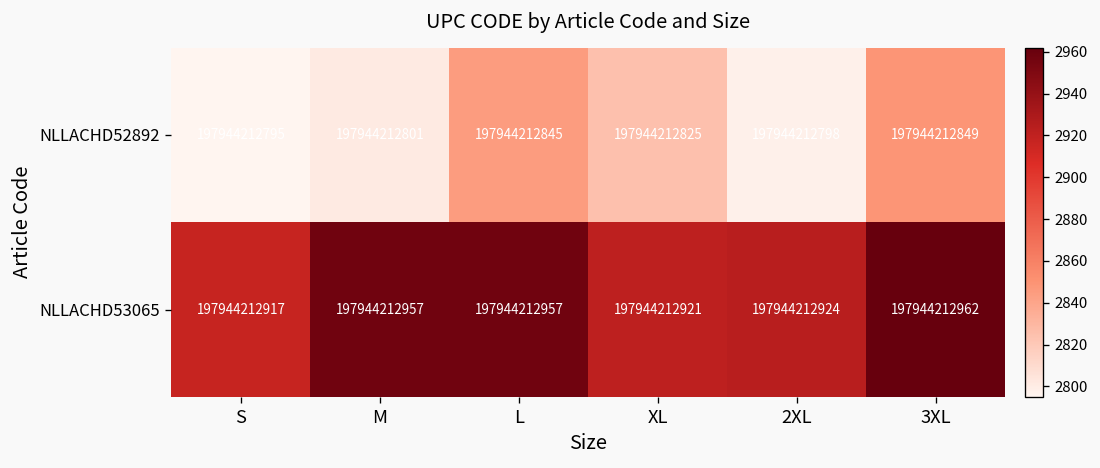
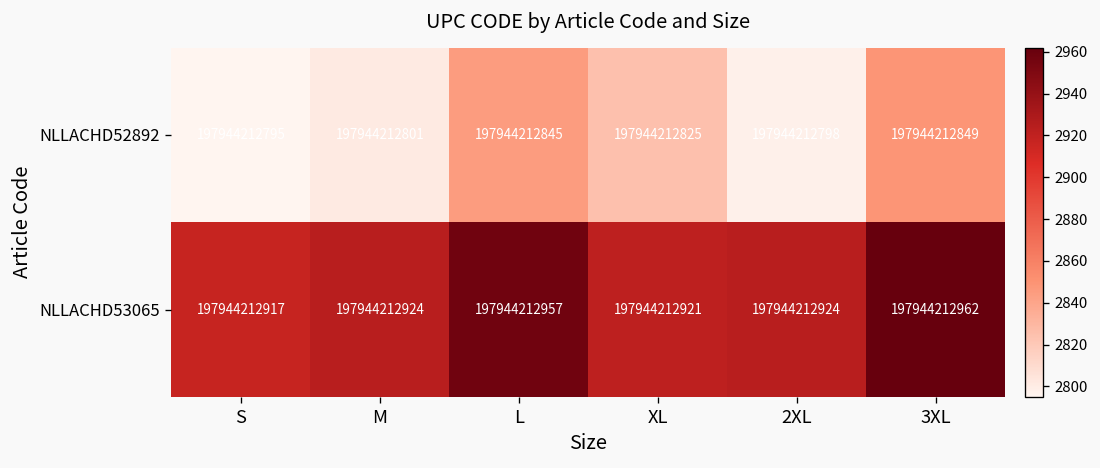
NLLACHD53065, M: 197944212957 -> 197944212924
